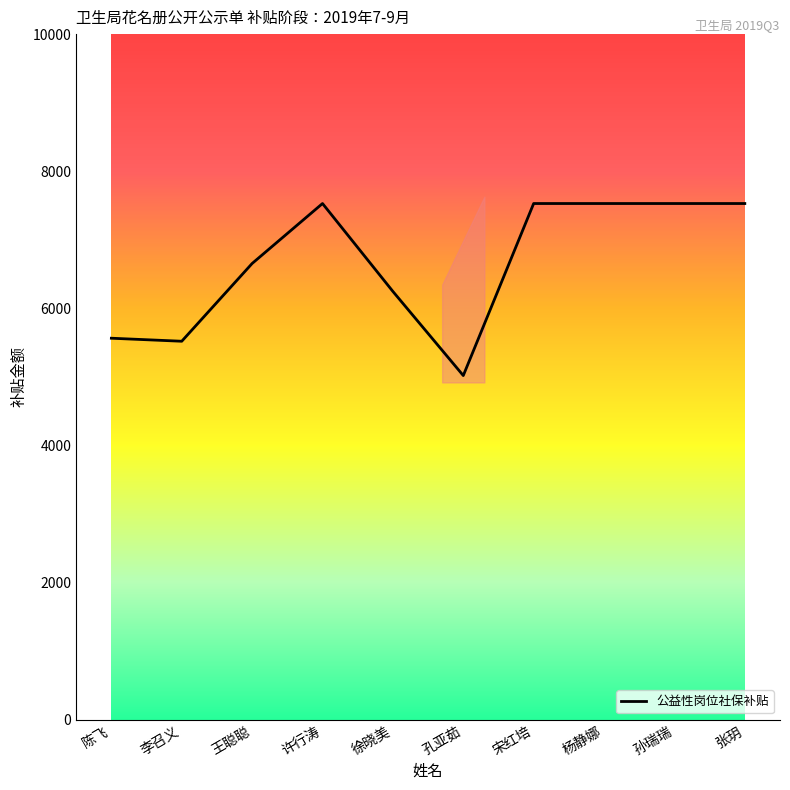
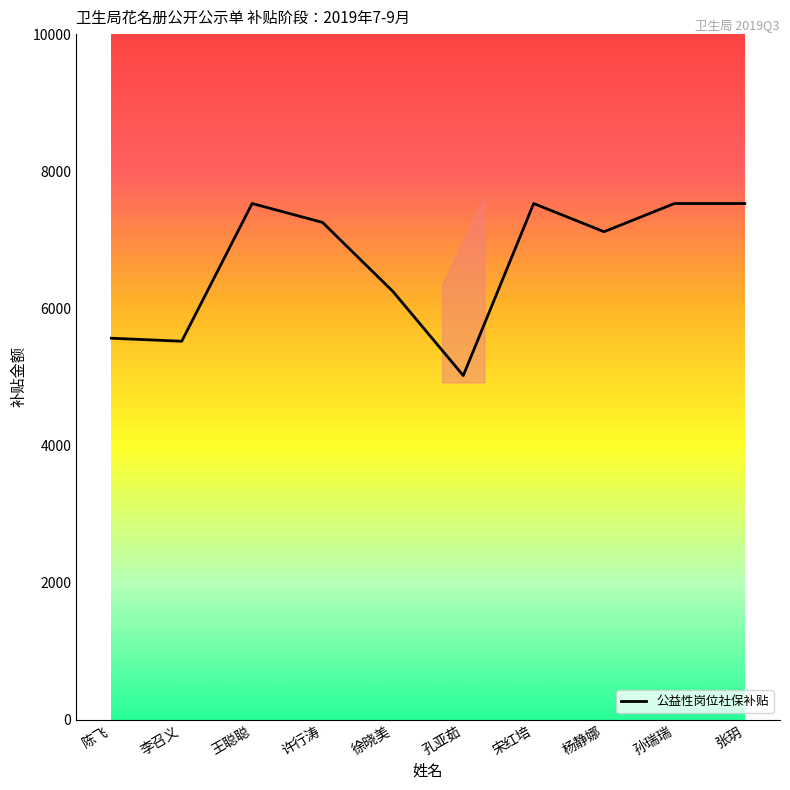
公益性岗位社保补贴, 王聪聪: 6700 -> 7500
公益性岗位社保补贴, 许行涛: 7500 -> 7300
公益性岗位社保补贴, 杨静娜: 7500 -> 7100
